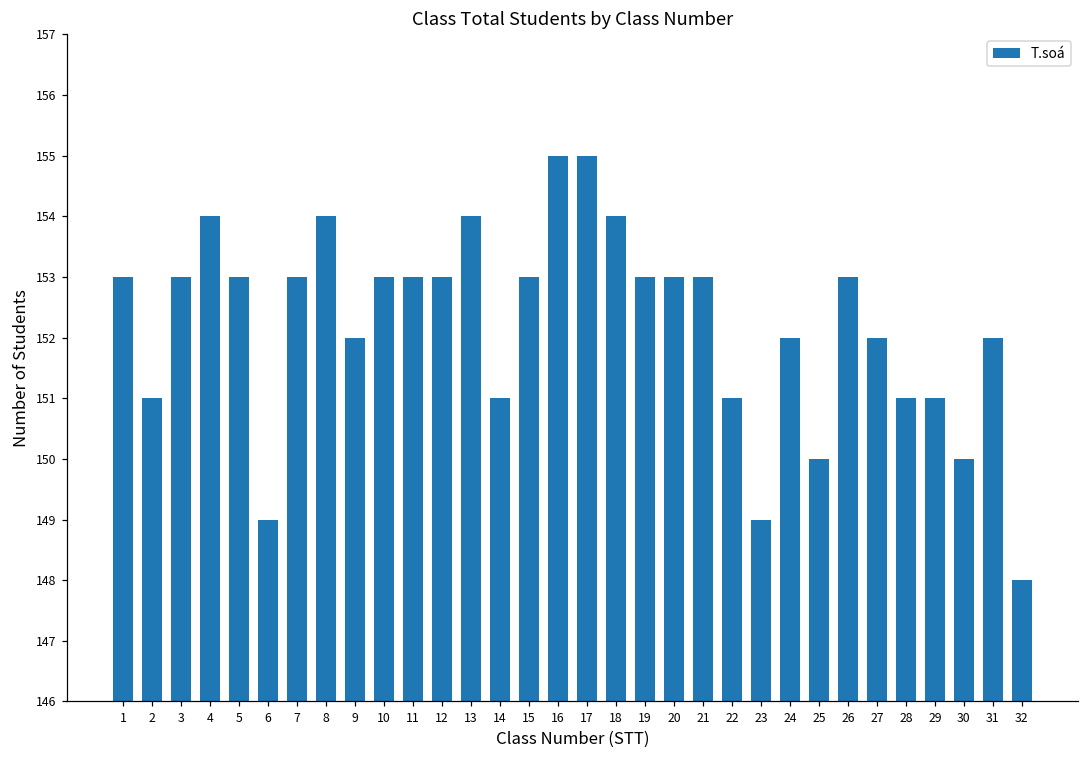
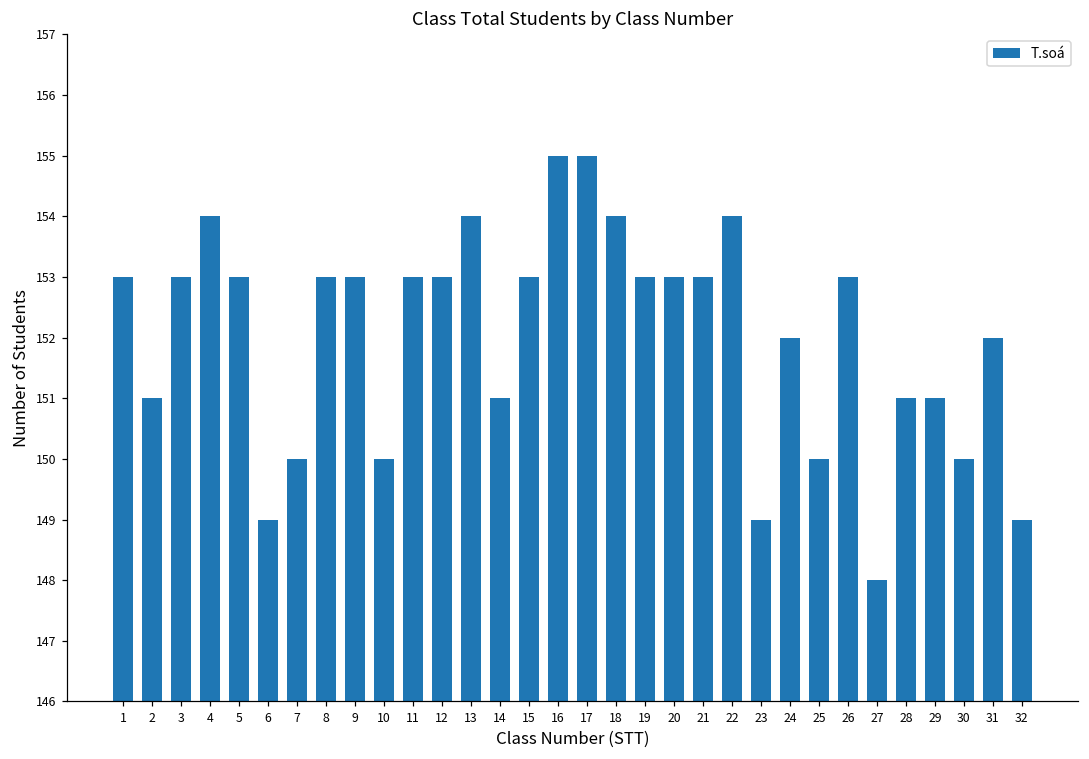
7: 153 -> 150
8: 154 -> 153
9: 152 -> 153
10: 153 -> 150
22: 151 -> 154
27: 152 -> 148
32: 148 -> 149
